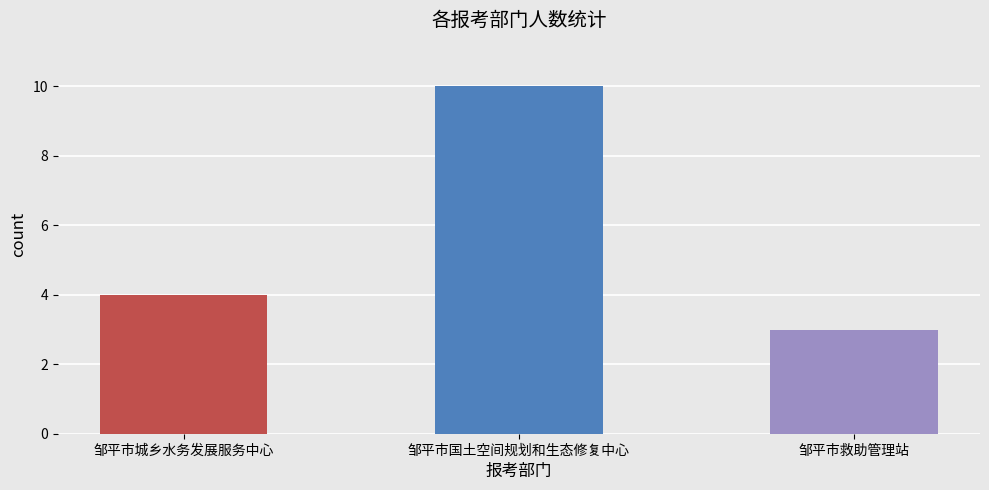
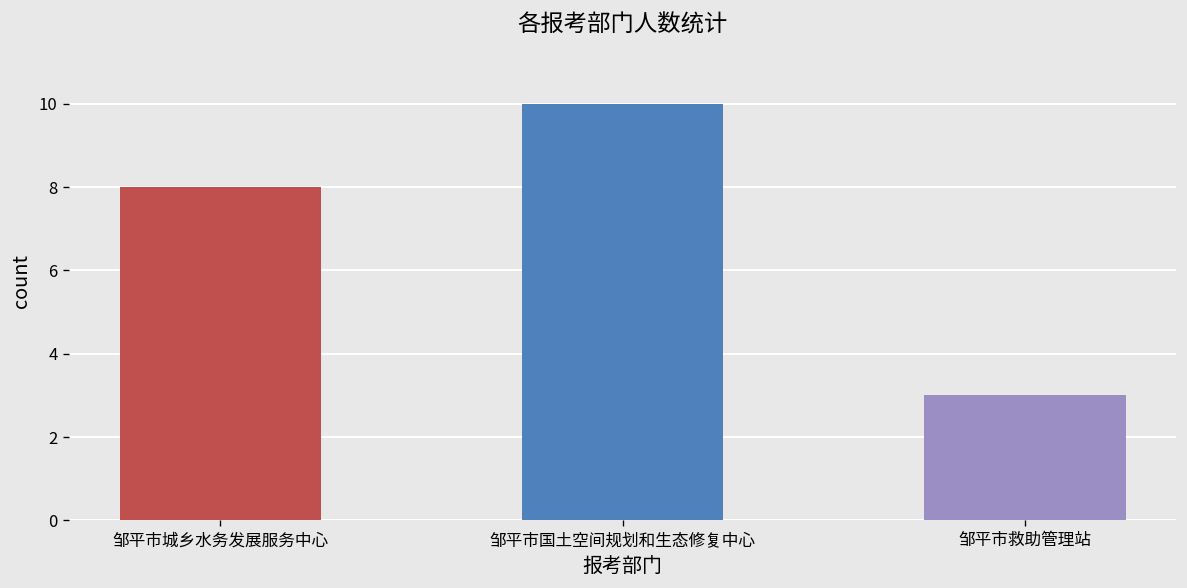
邹平市城乡水务发展服务中心: 4 -> 8
